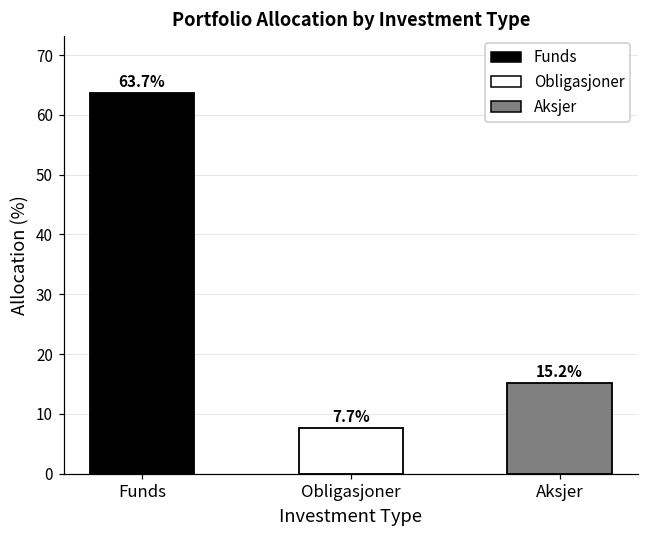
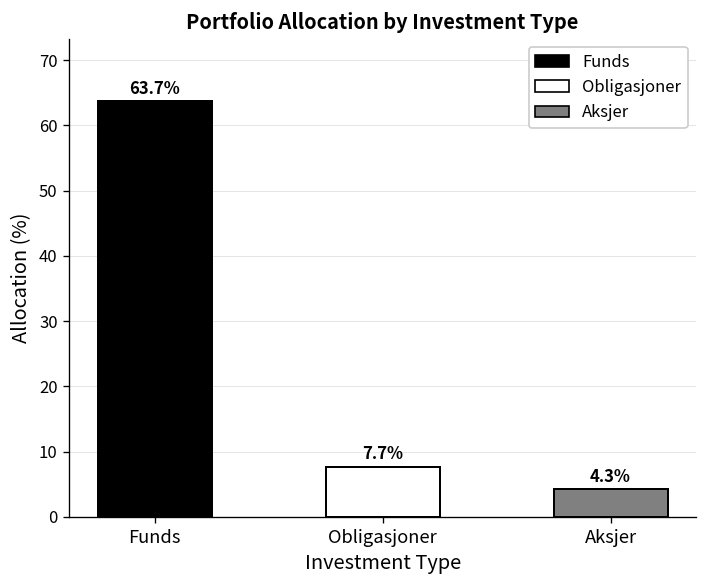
Aksjer: 15.2% -> 4.3%
